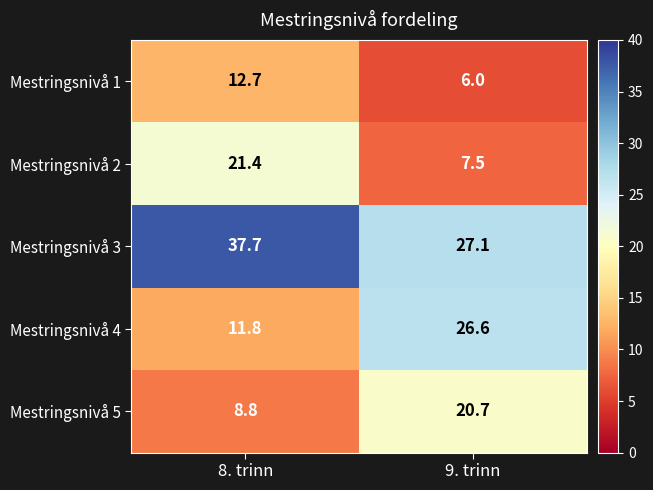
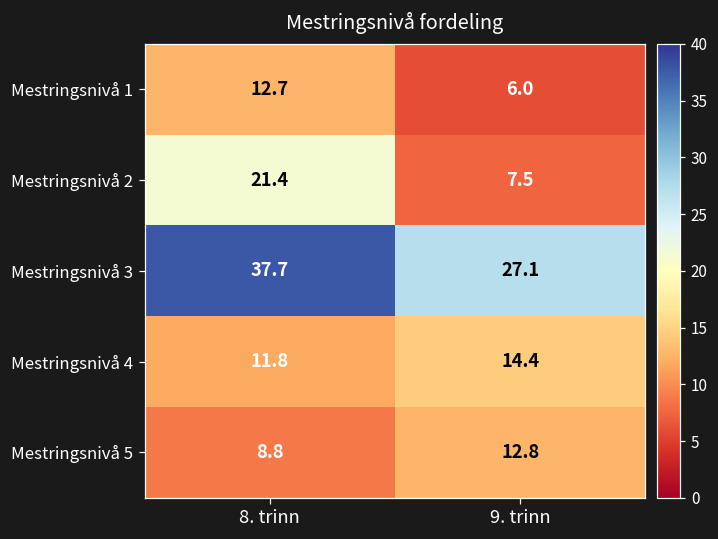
Mestringsnivå 4, 9. trinn: 26.6 -> 14.4
Mestringsnivå 5, 9. trinn: 20.7 -> 12.8
